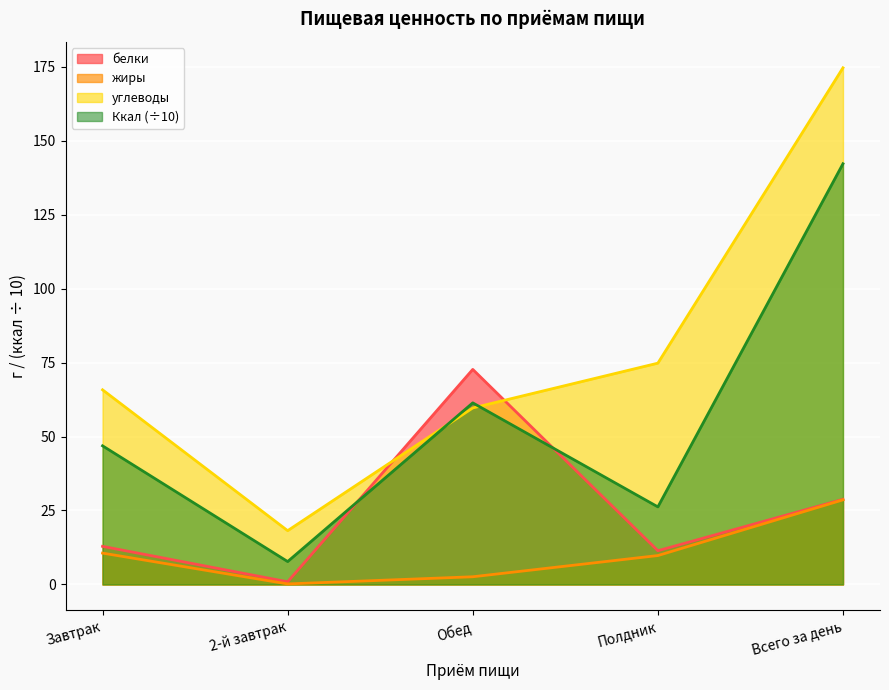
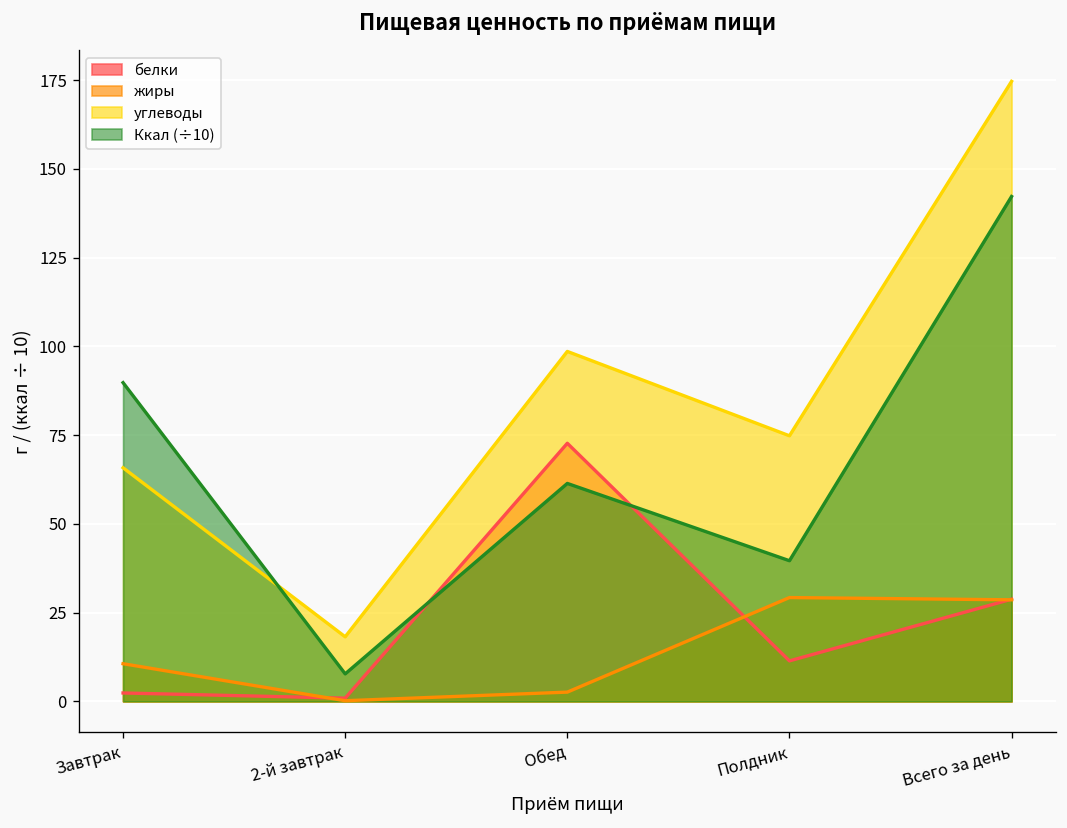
белки, Завтрак: 13 -> 2
Ккал (÷10), Завтрак: 47 -> 90
углеводы, Обед: 60 -> 99
жиры, Полдник: 10 -> 29
Ккал (÷10), Полдник: 26 -> 40
